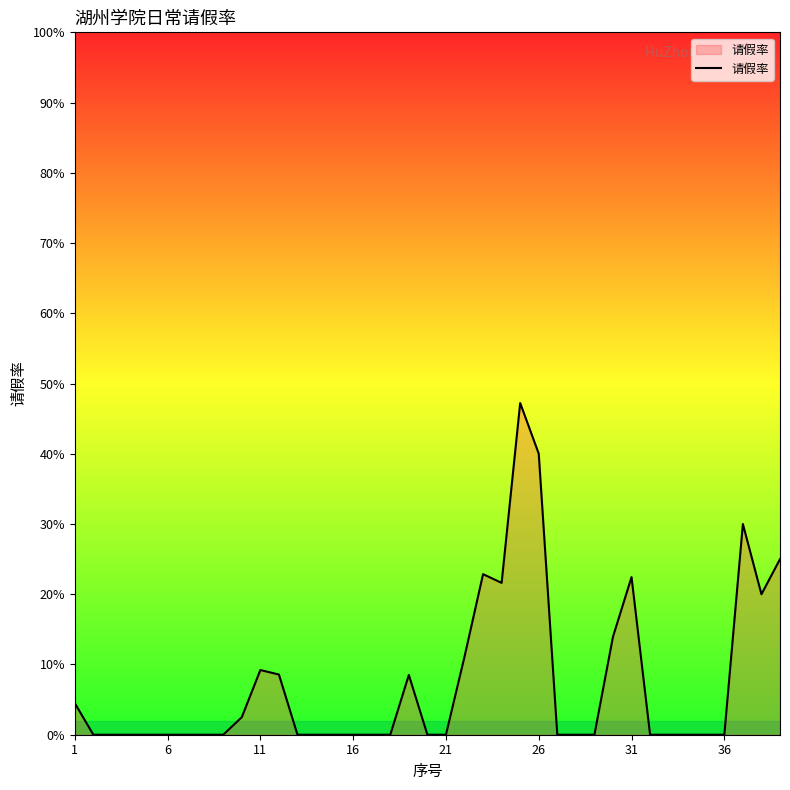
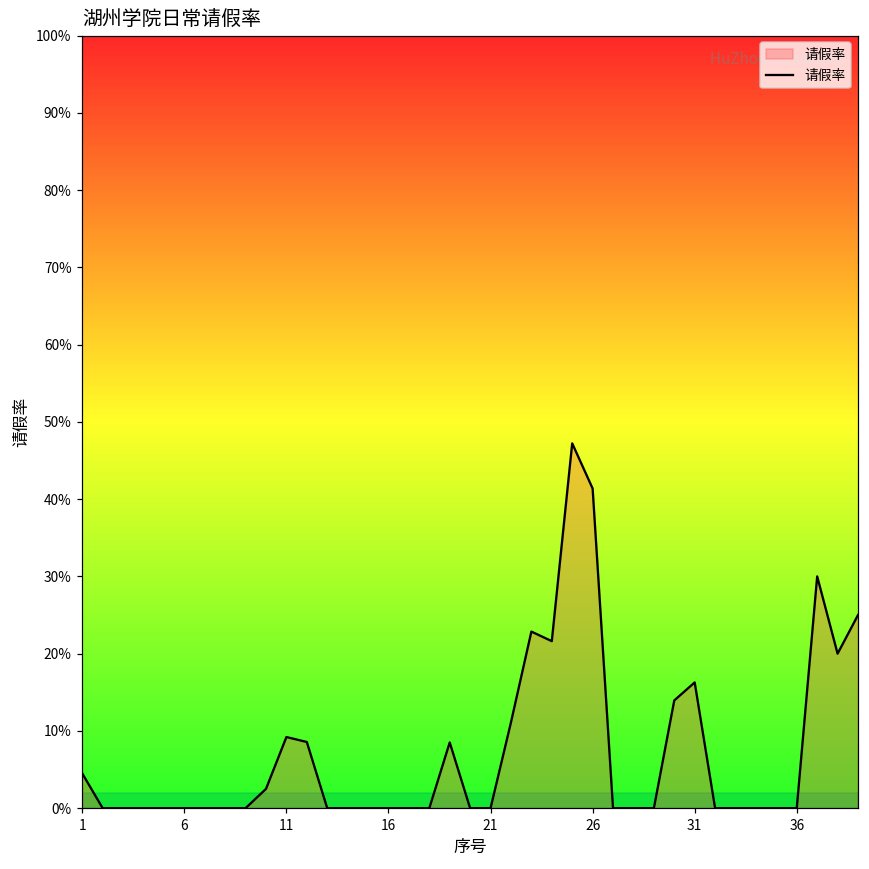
26: 40% -> 41%
31: 22% -> 16%
